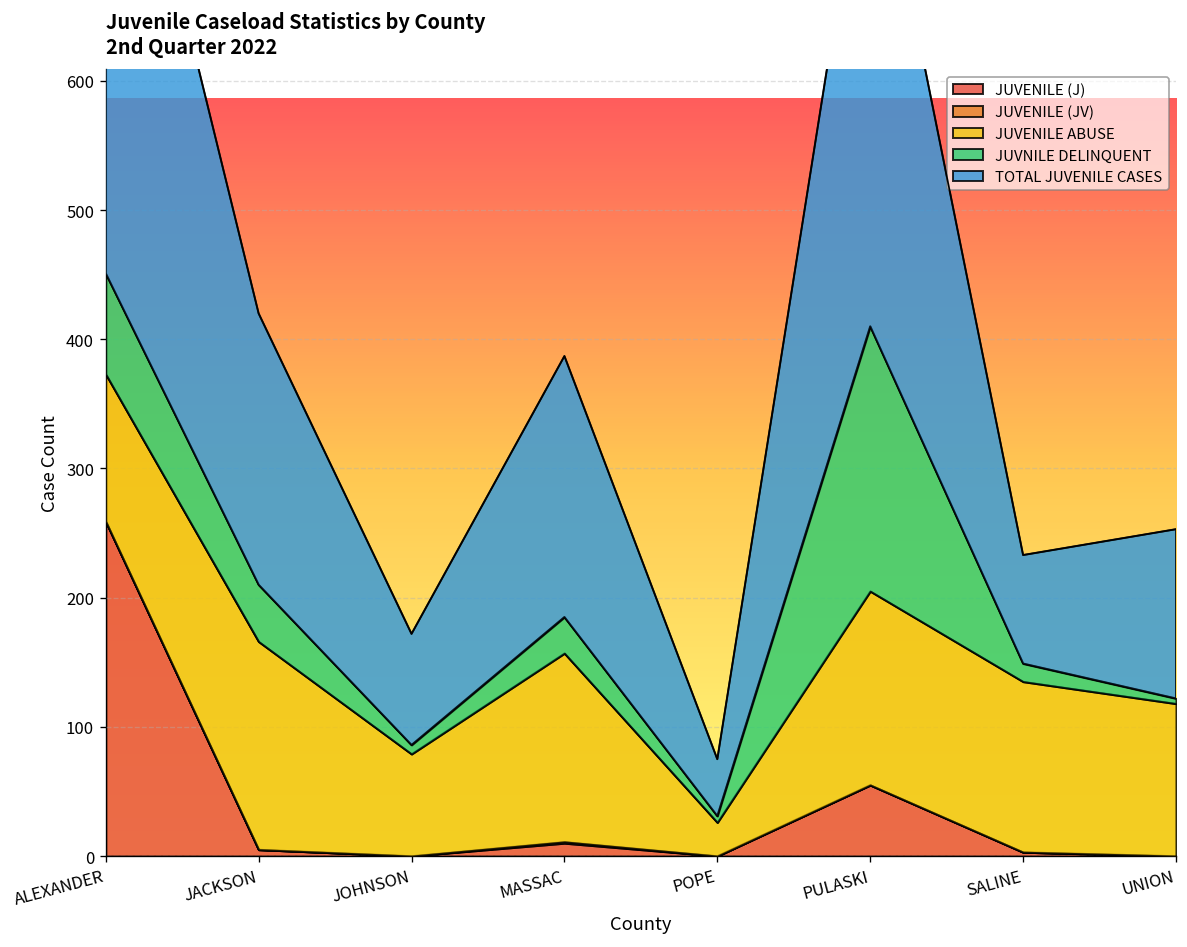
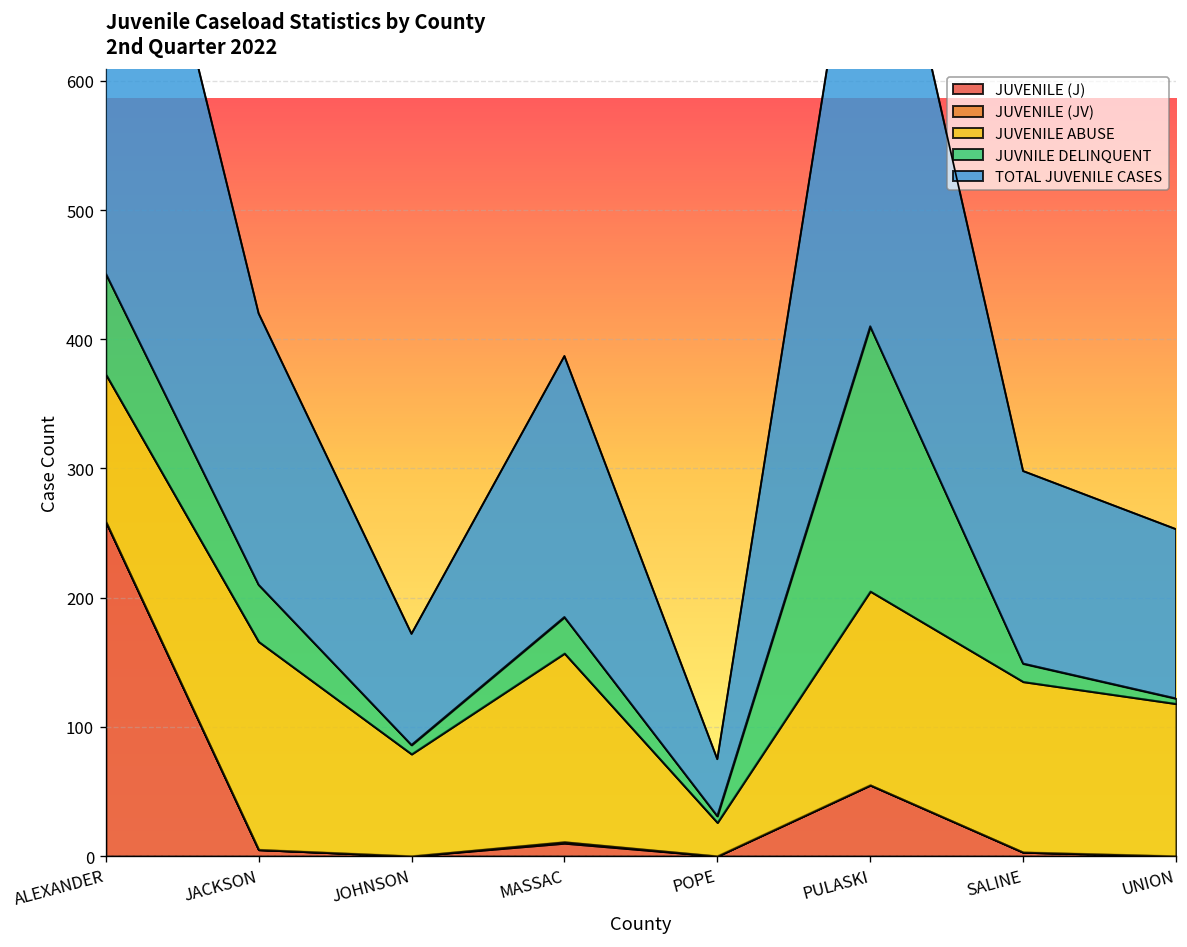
TOTAL JUVENILE CASES, SALINE: 84 -> 149
